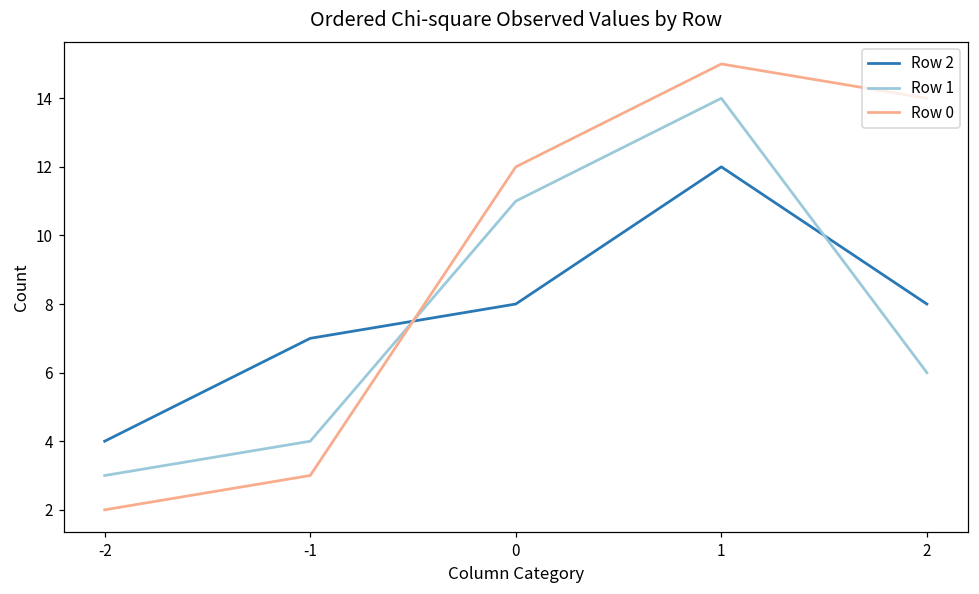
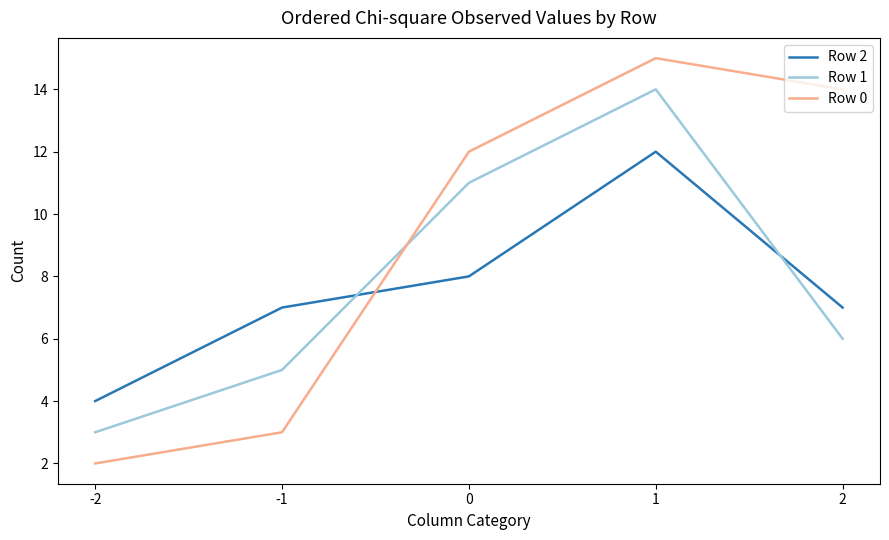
Row 1, -1: 4 -> 5
Row 2, 2: 8 -> 7
